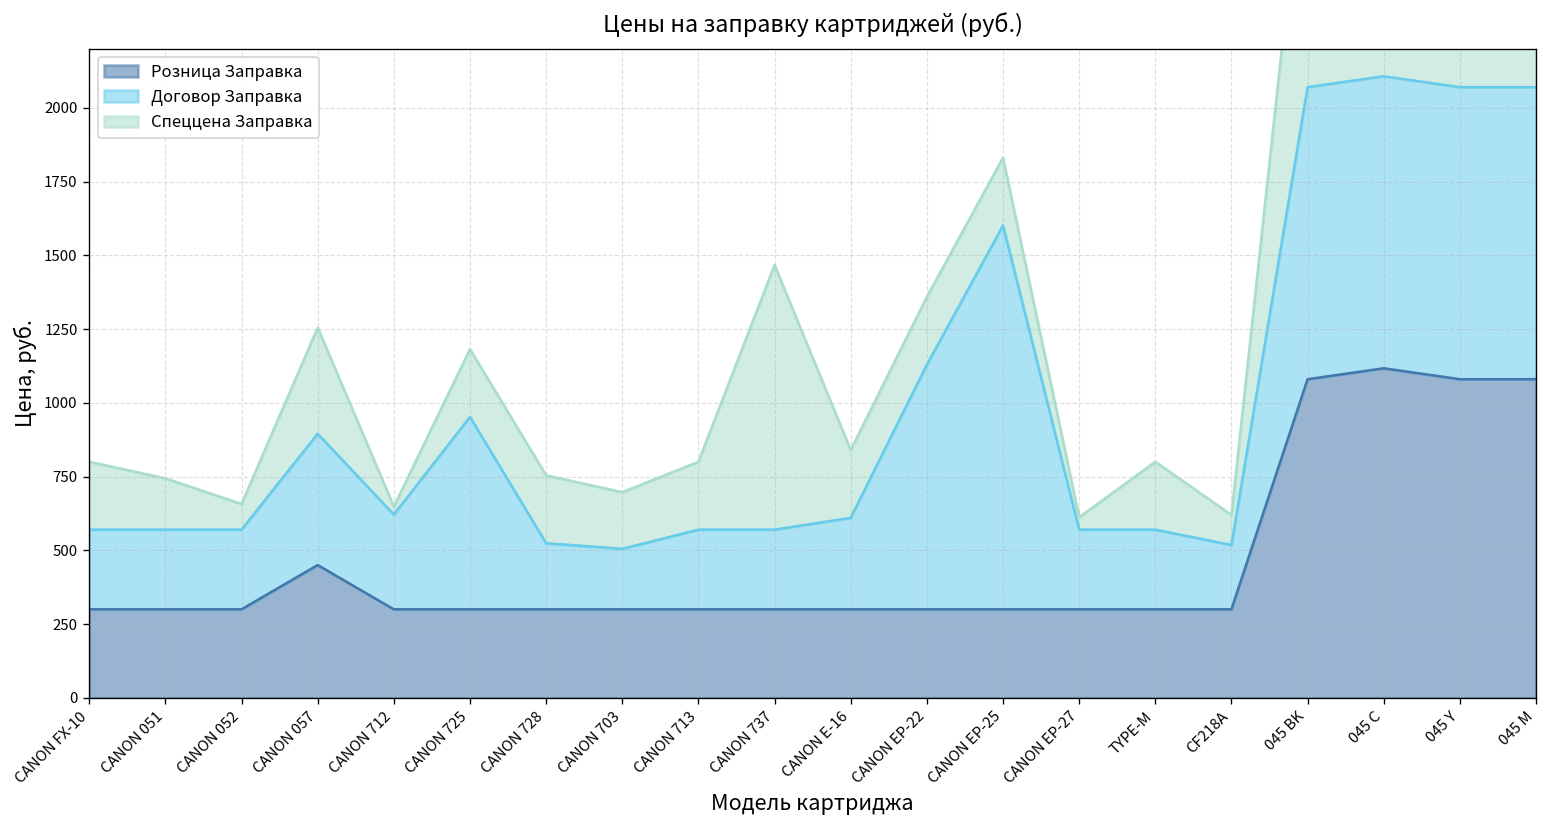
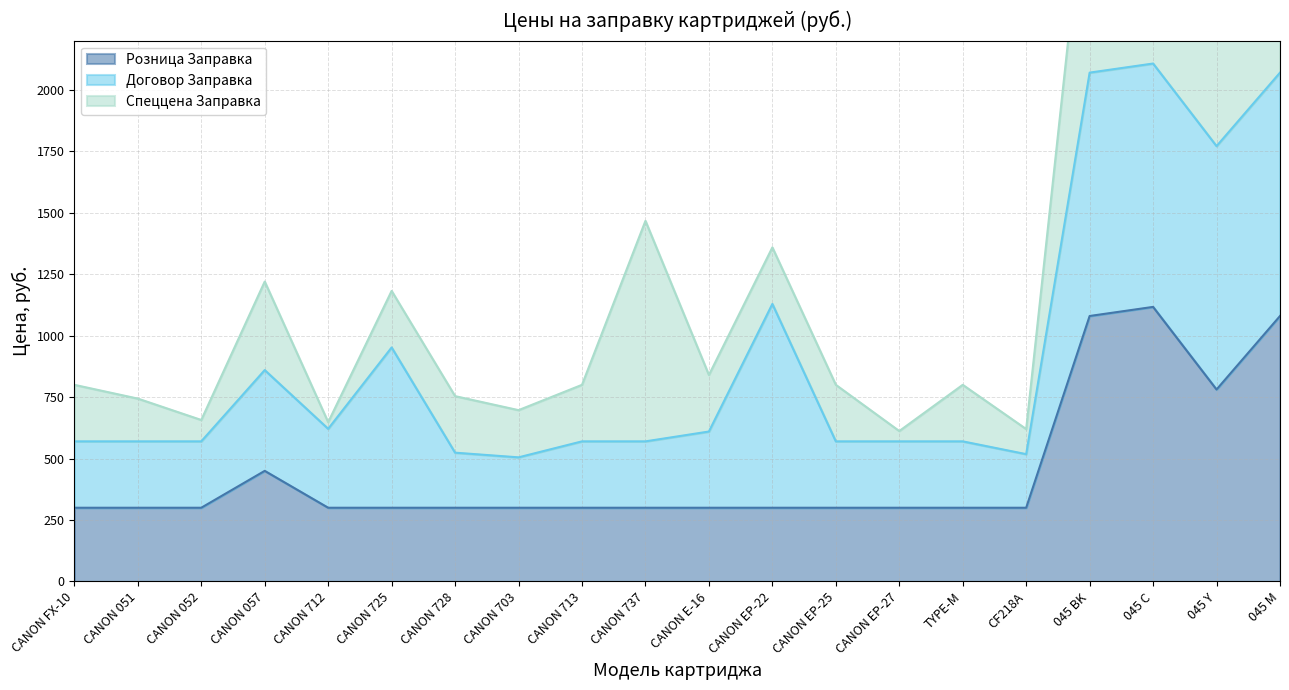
Договор Заправка, CANON 057: 450 -> 410
Договор Заправка, CANON EP-25: 1300 -> 270
Розница Заправка, 045 Y: 1080 -> 780
